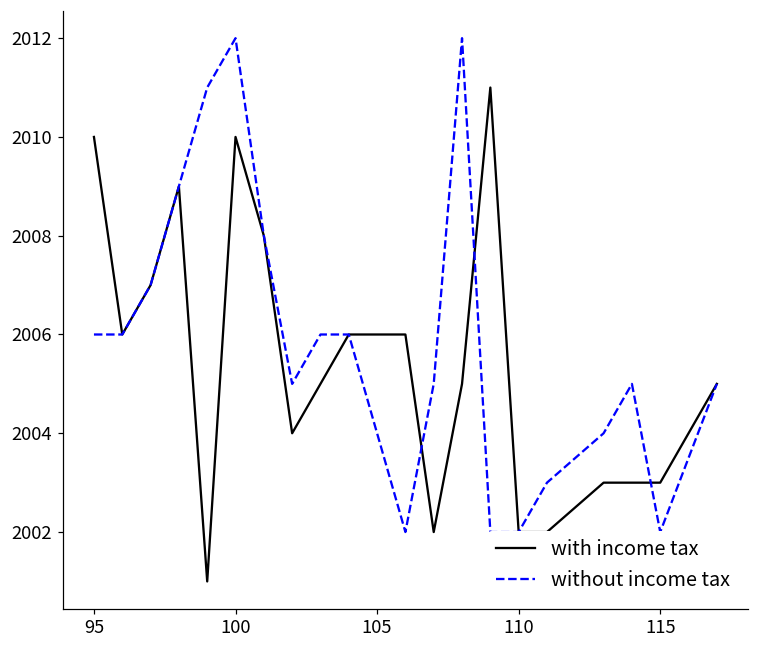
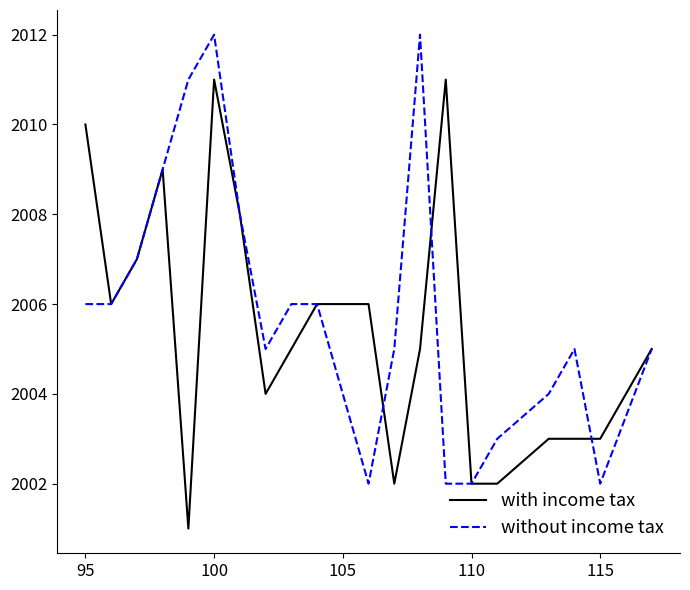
with income tax, 100: 2010 -> 2011
